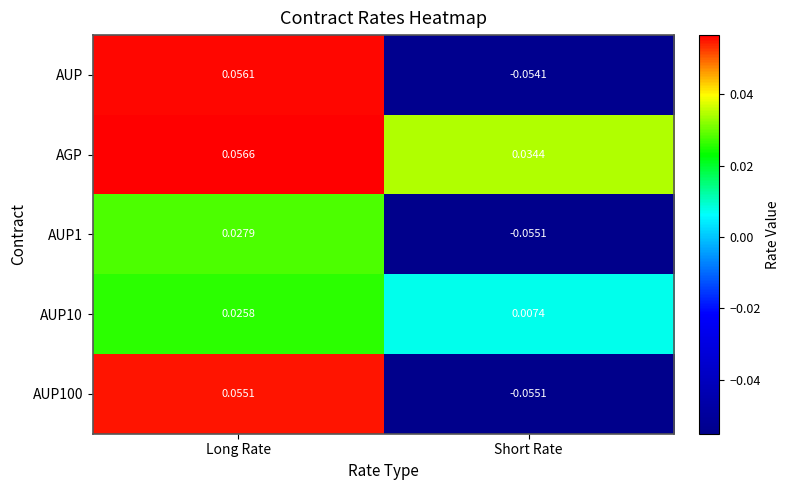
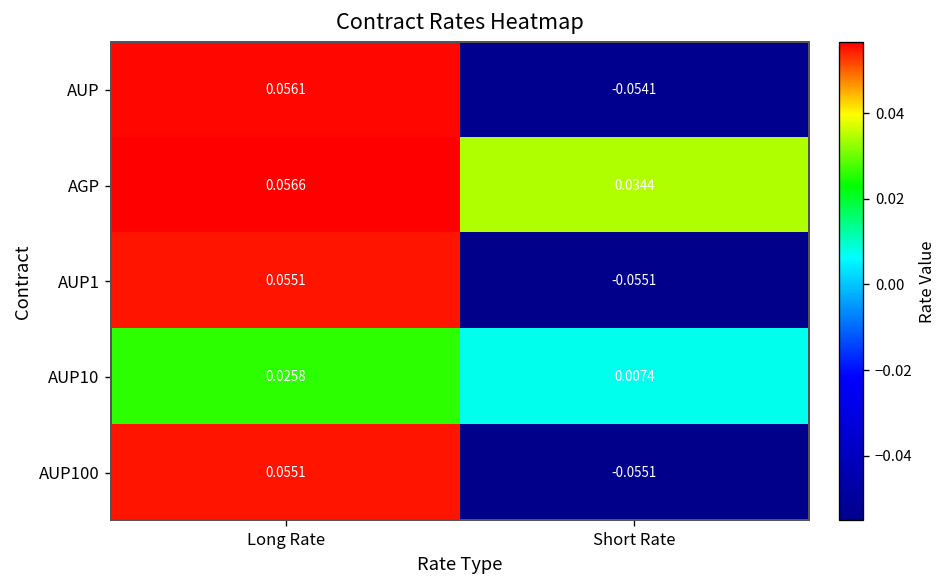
AUP1, Long Rate: 0.0279 -> 0.0551
